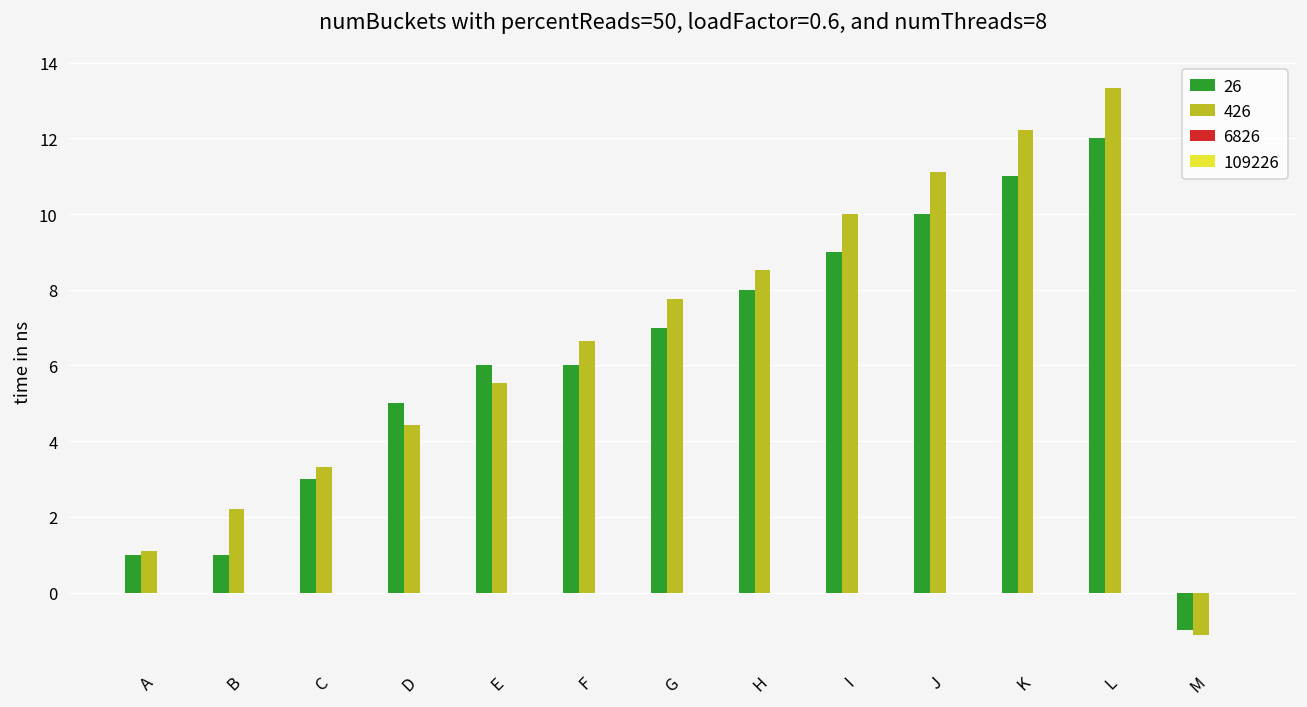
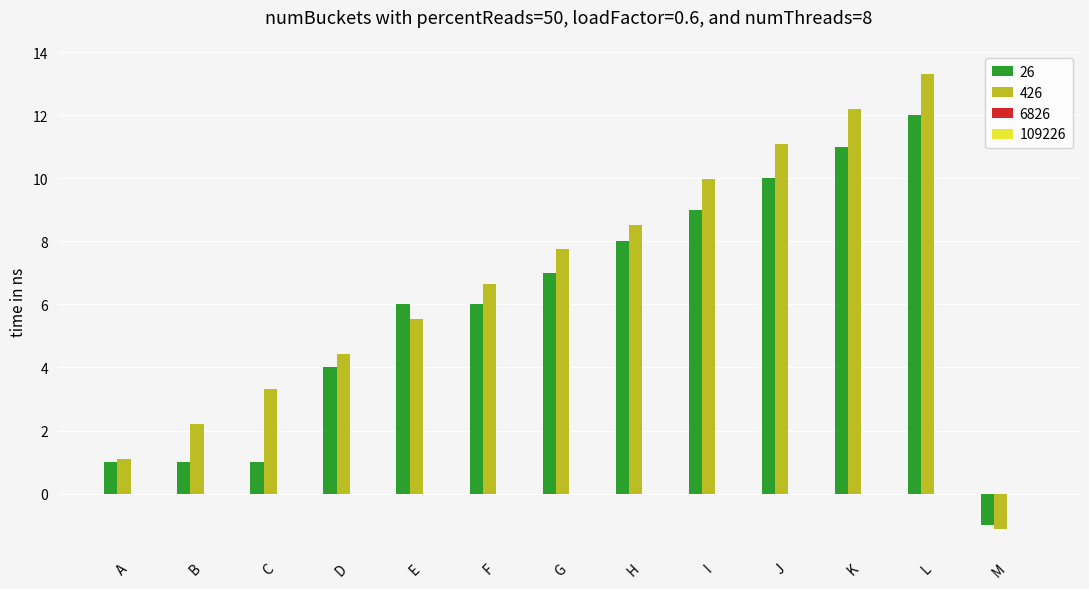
26, C: 3 -> 1
26, D: 5 -> 4
